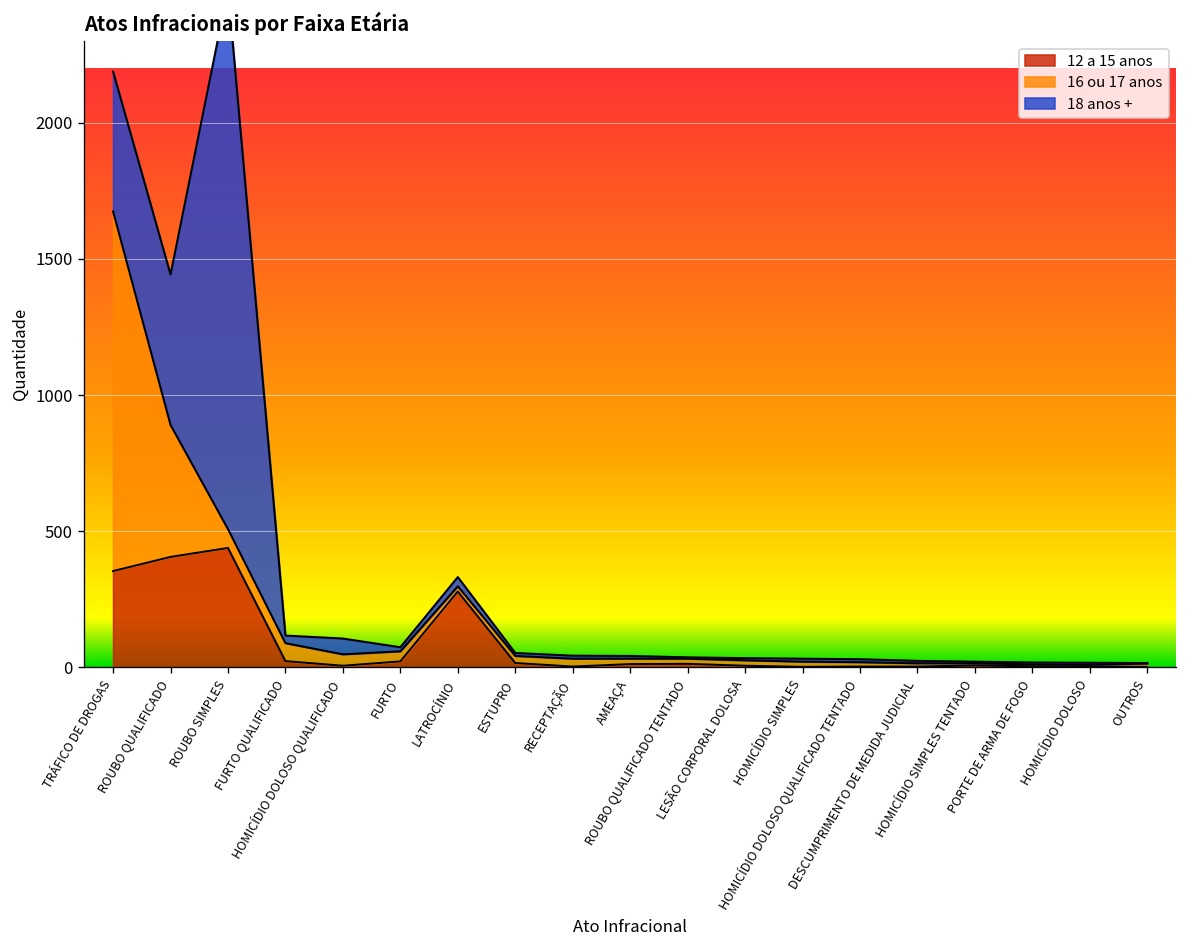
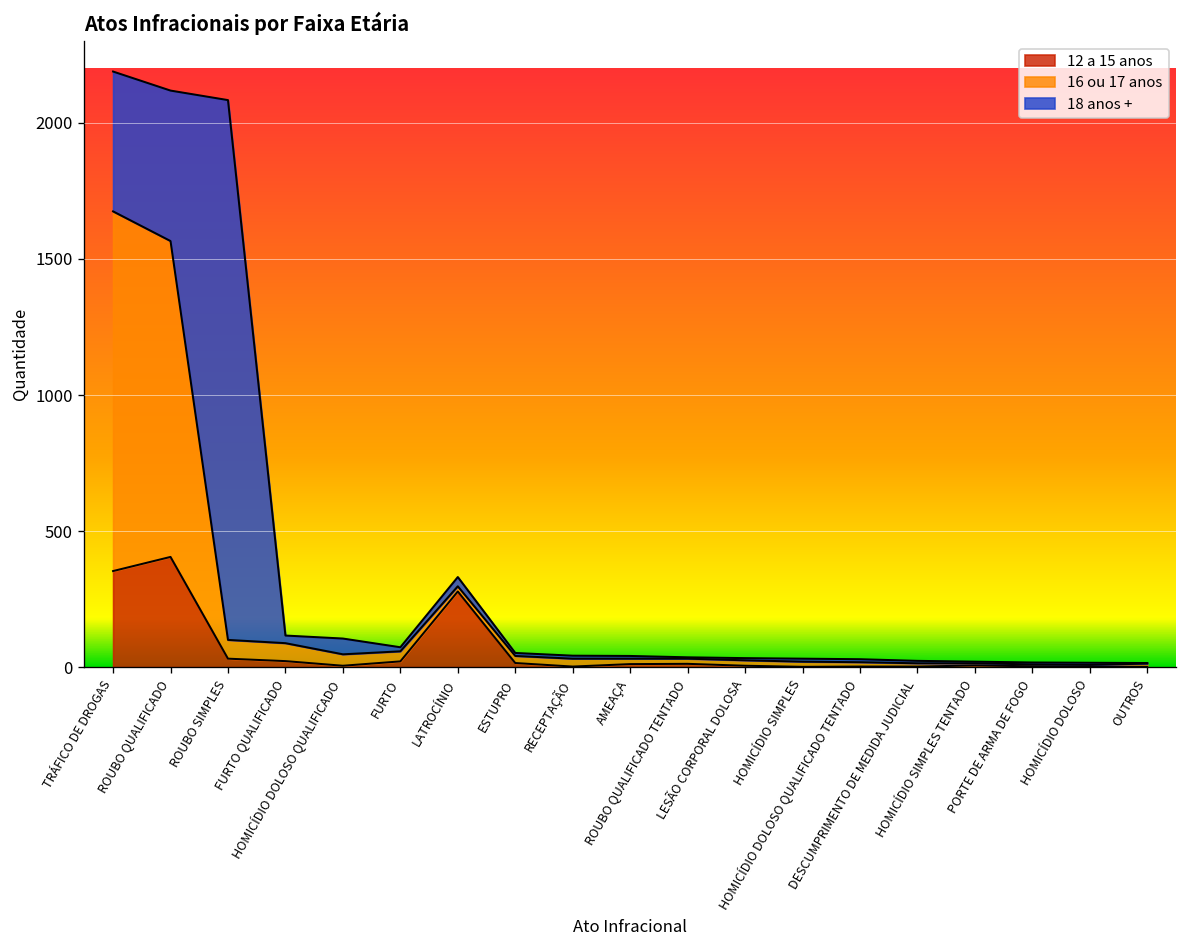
16 ou 17 anos, ROUBO QUALIFICADO: 490 -> 1160
12 a 15 anos, ROUBO SIMPLES: 440 -> 30
